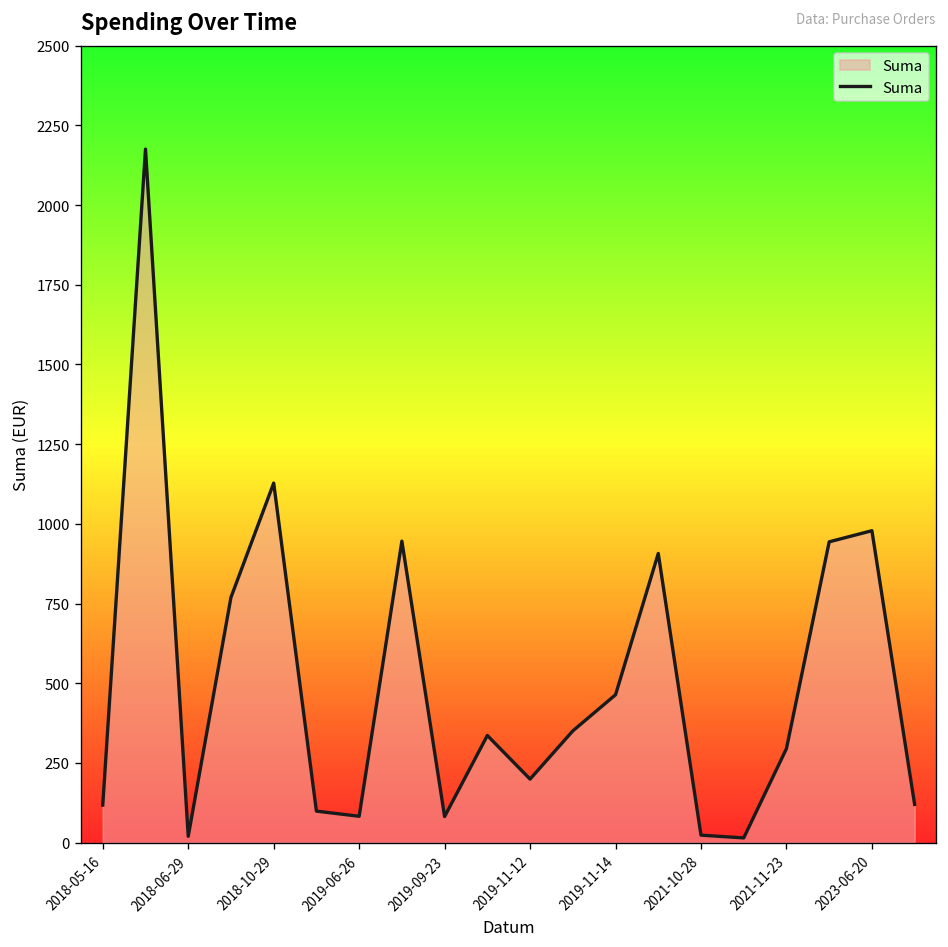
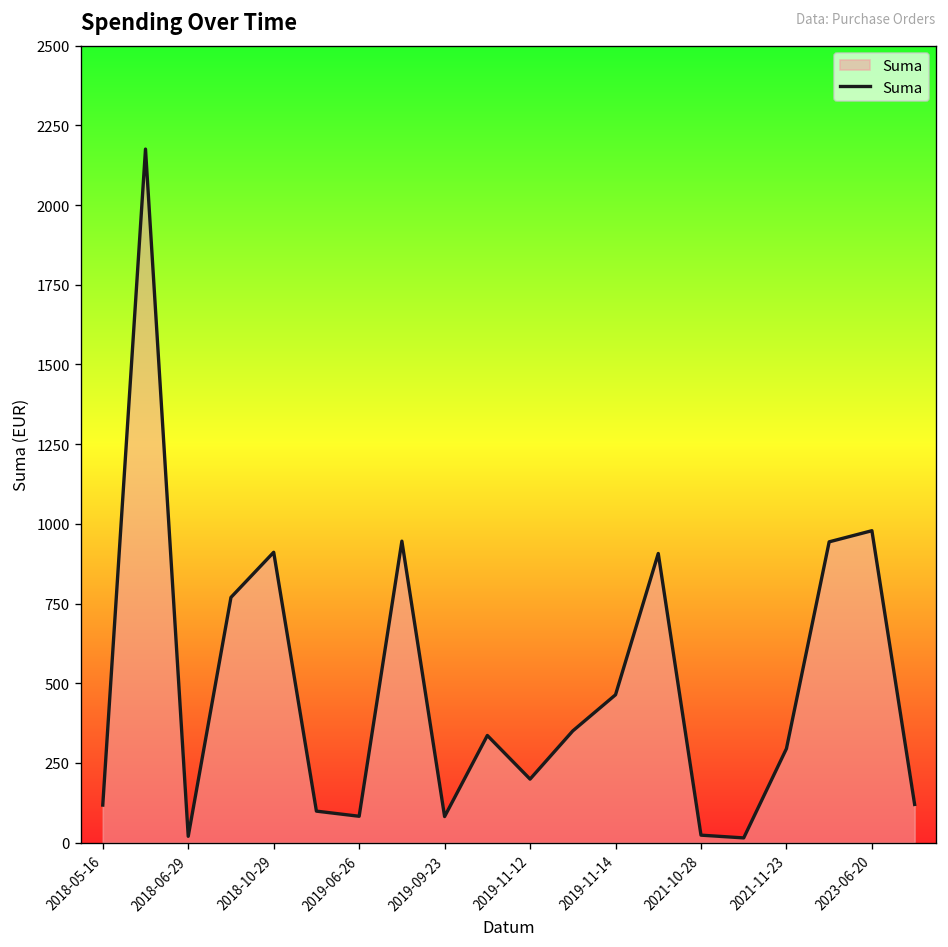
2018-10-29: 1130 -> 910
